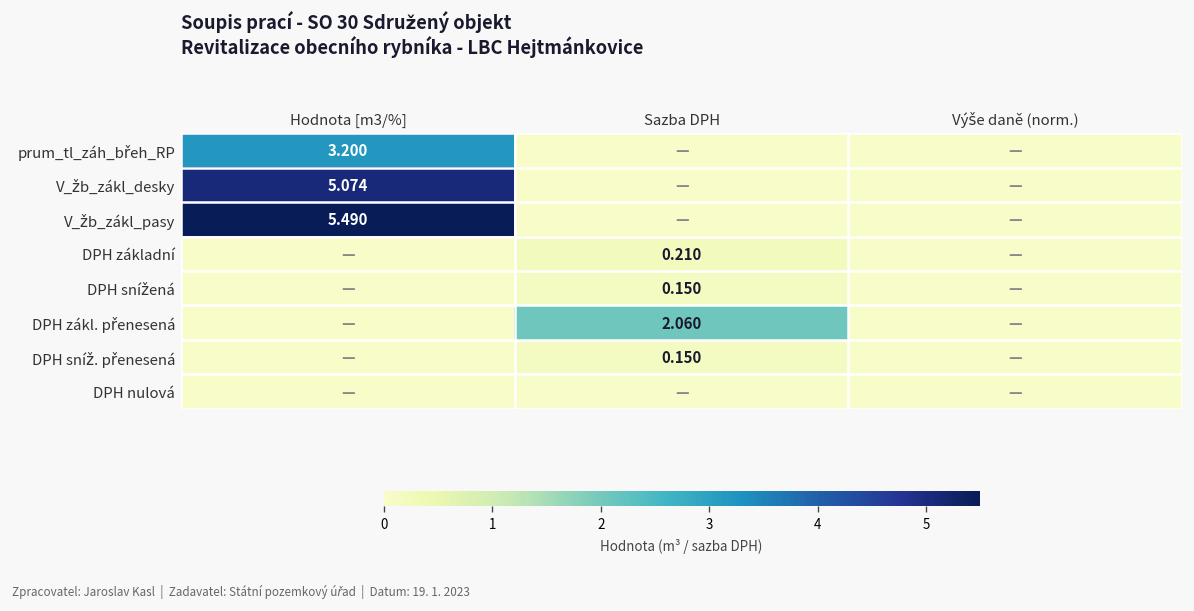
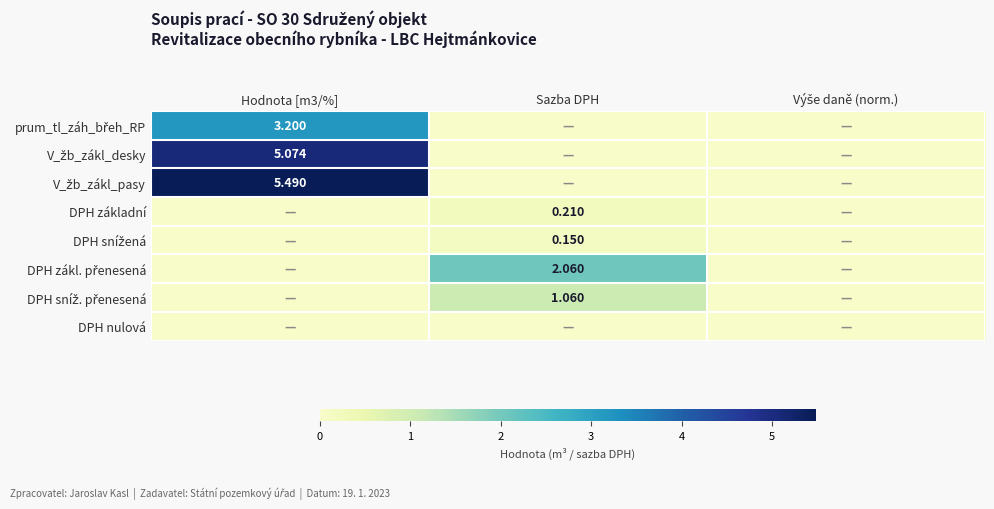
DPH sníž. přenesená, Sazba DPH: 0.150 -> 1.060
